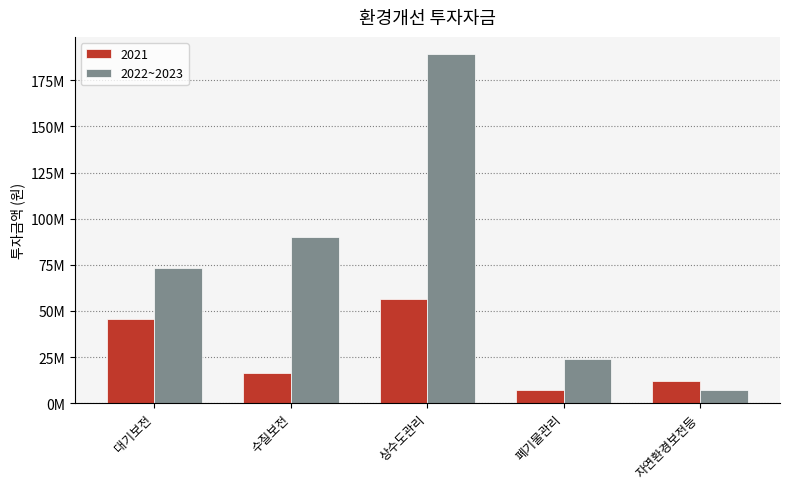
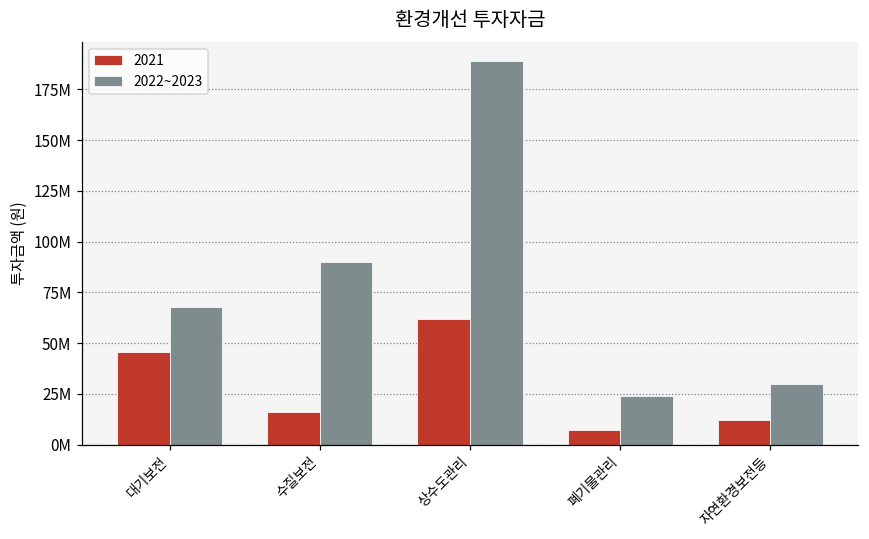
2022~2023, 대기보전: 73000000 -> 68000000
2021, 상수도관리: 56000000 -> 62000000
2022~2023, 자연환경보전등: 7000000 -> 30000000
